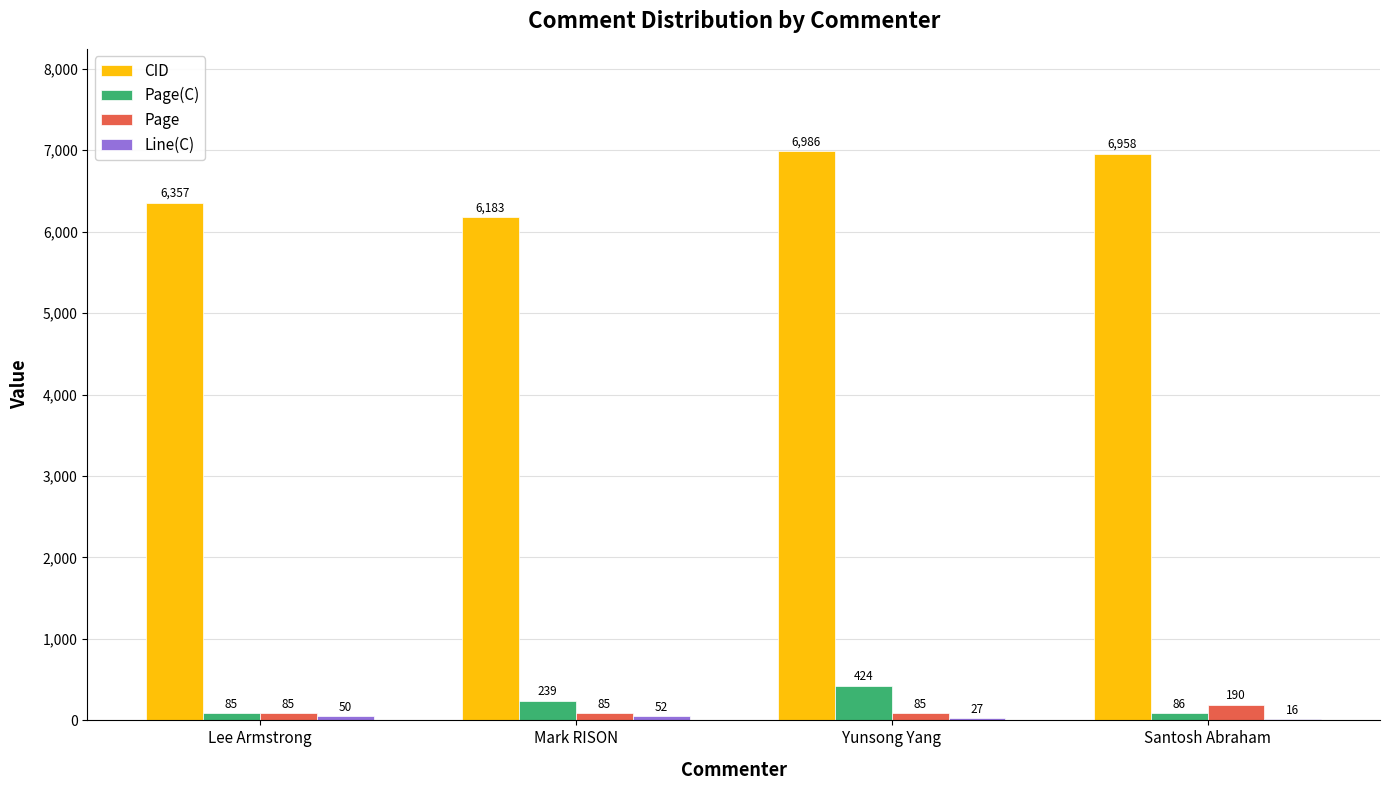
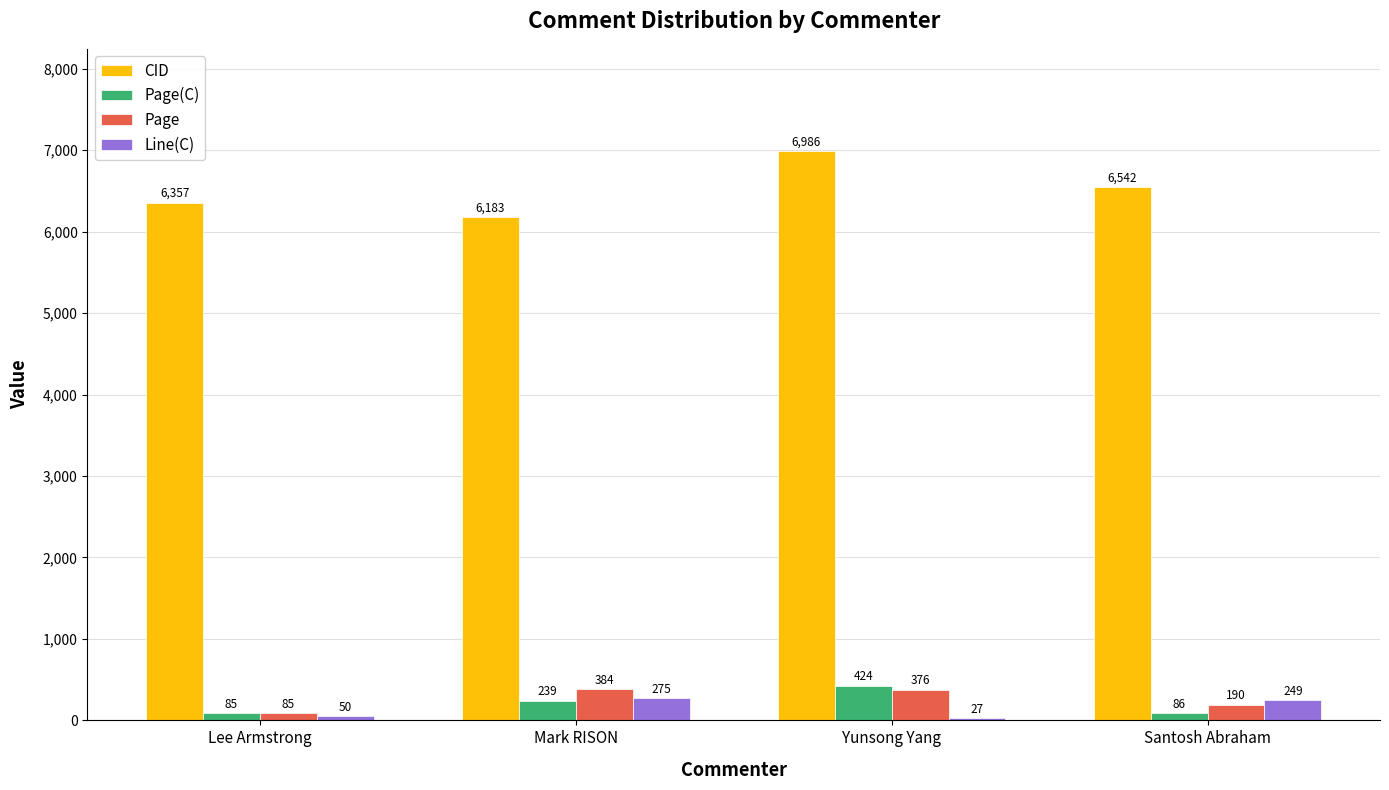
Page, Mark RISON: 85 -> 384
Line(C), Mark RISON: 52 -> 275
Page, Yunsong Yang: 85 -> 376
CID, Santosh Abraham: 6,958 -> 6,542
Line(C), Santosh Abraham: 16 -> 249
